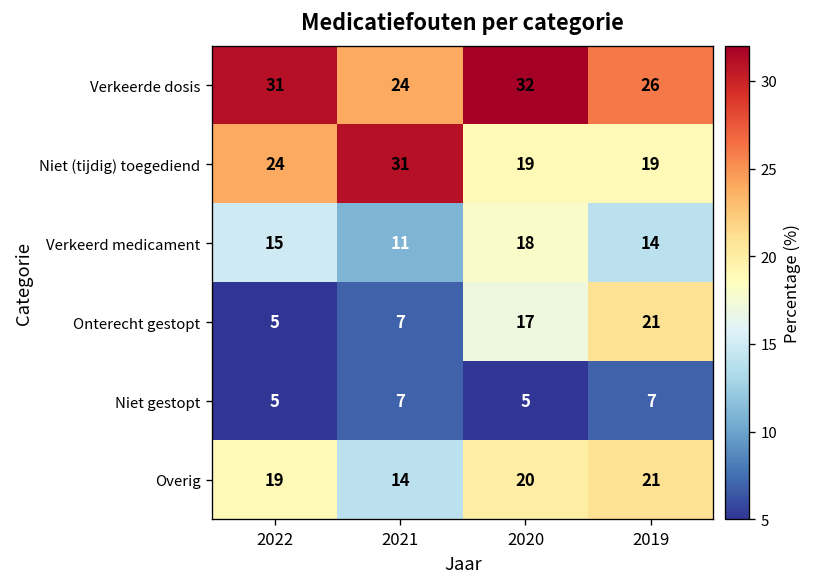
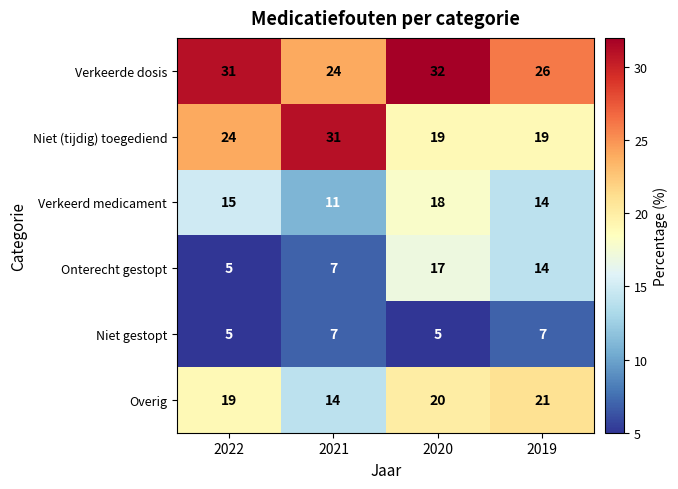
Onterecht gestopt, 2019: 21 -> 14
